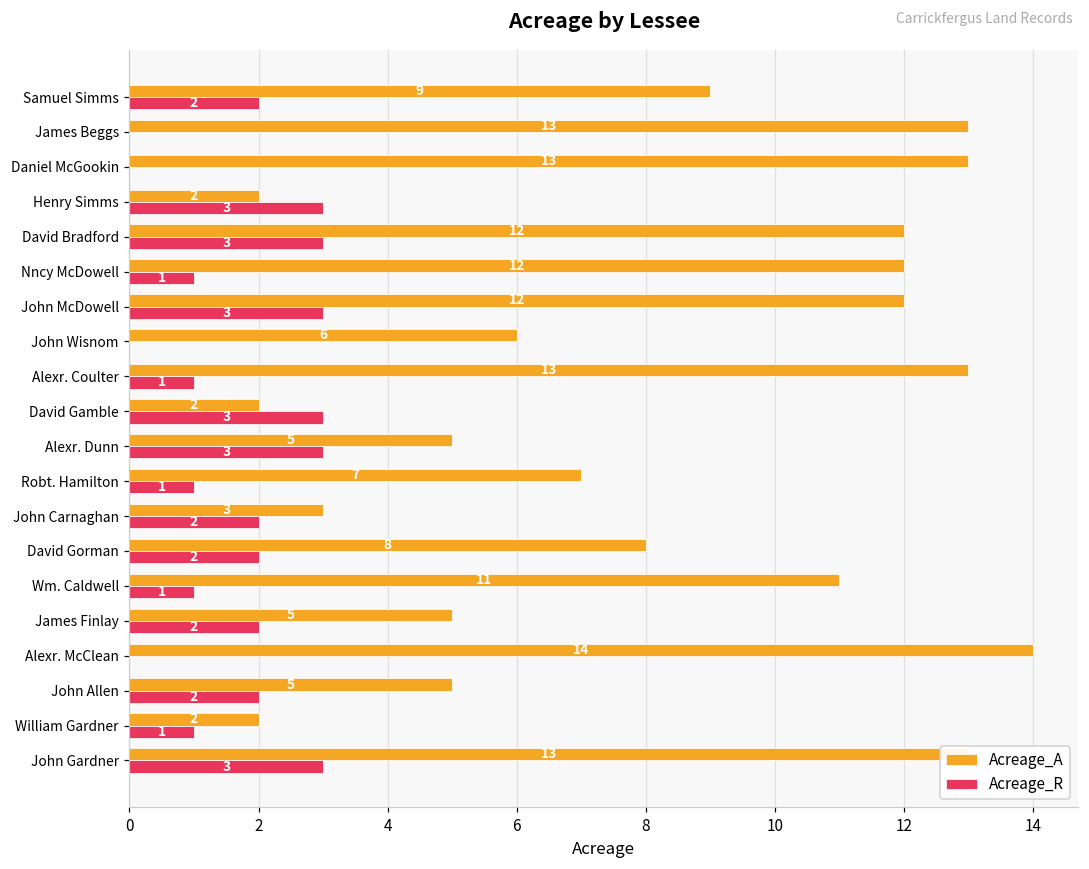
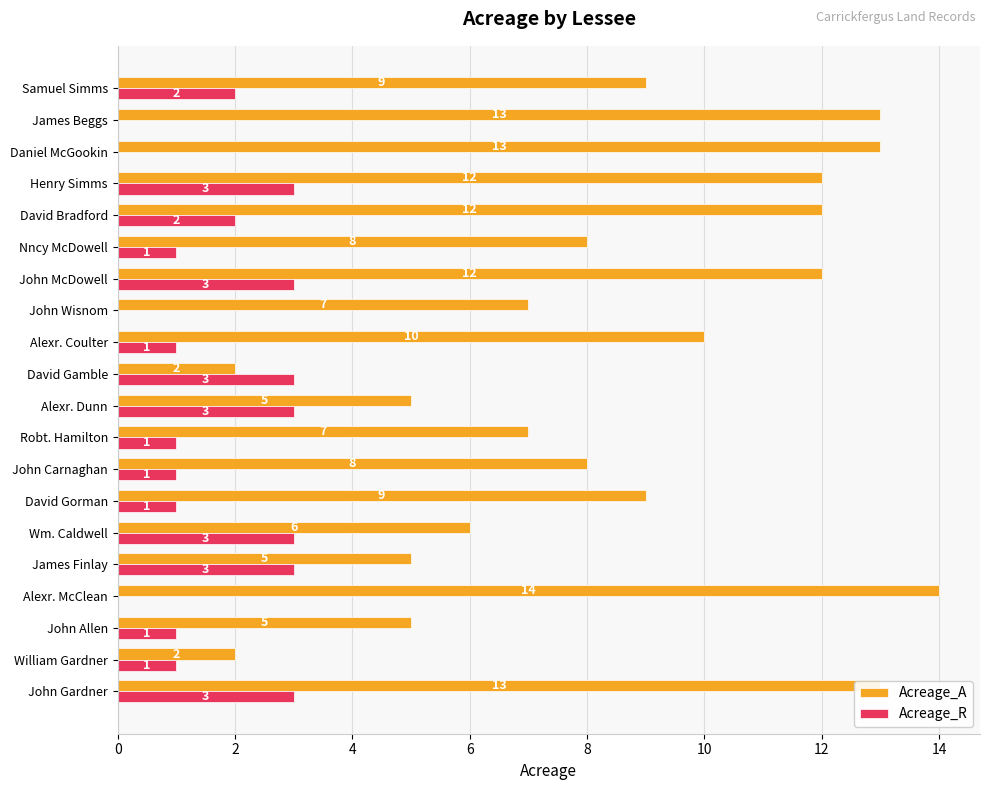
Acreage_A, Henry Simms: 2 -> 12
Acreage_R, David Bradford: 3 -> 2
Acreage_A, Nncy McDowell: 12 -> 8
Acreage_A, John Wisnom: 6 -> 7
Acreage_A, Alexr. Coulter: 13 -> 10
Acreage_A, John Carnaghan: 3 -> 8
Acreage_R, John Carnaghan: 2 -> 1
Acreage_A, David Gorman: 8 -> 9
Acreage_R, David Gorman: 2 -> 1
Acreage_A, Wm. Caldwell: 11 -> 6
Acreage_R, Wm. Caldwell: 1 -> 3
Acreage_R, James Finlay: 2 -> 3
Acreage_R, John Allen: 2 -> 1
